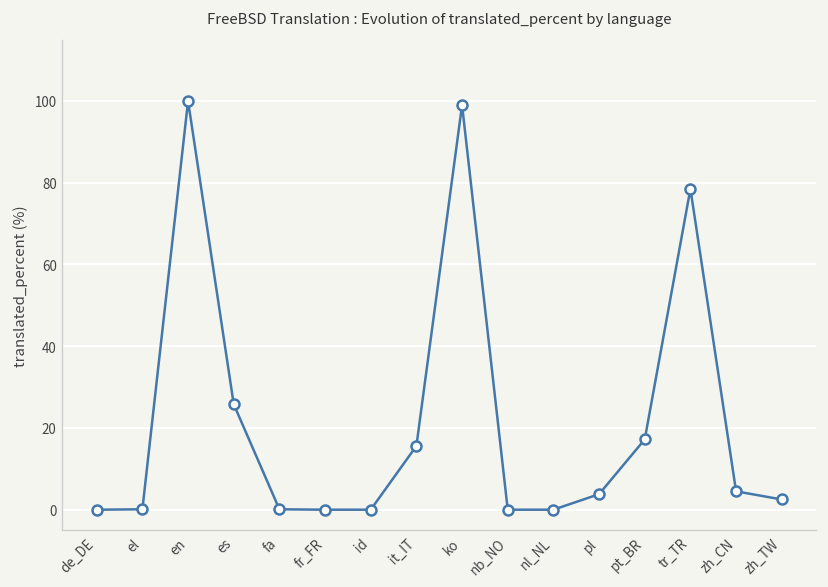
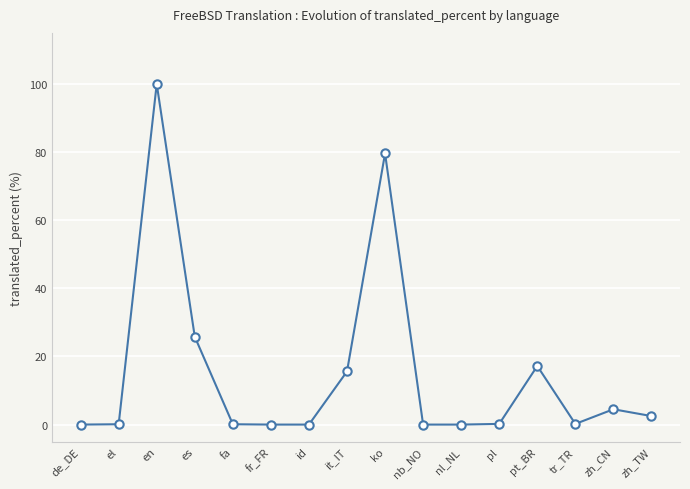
ko: 99 -> 80
pl: 4 -> 0
tr_TR: 79 -> 0
